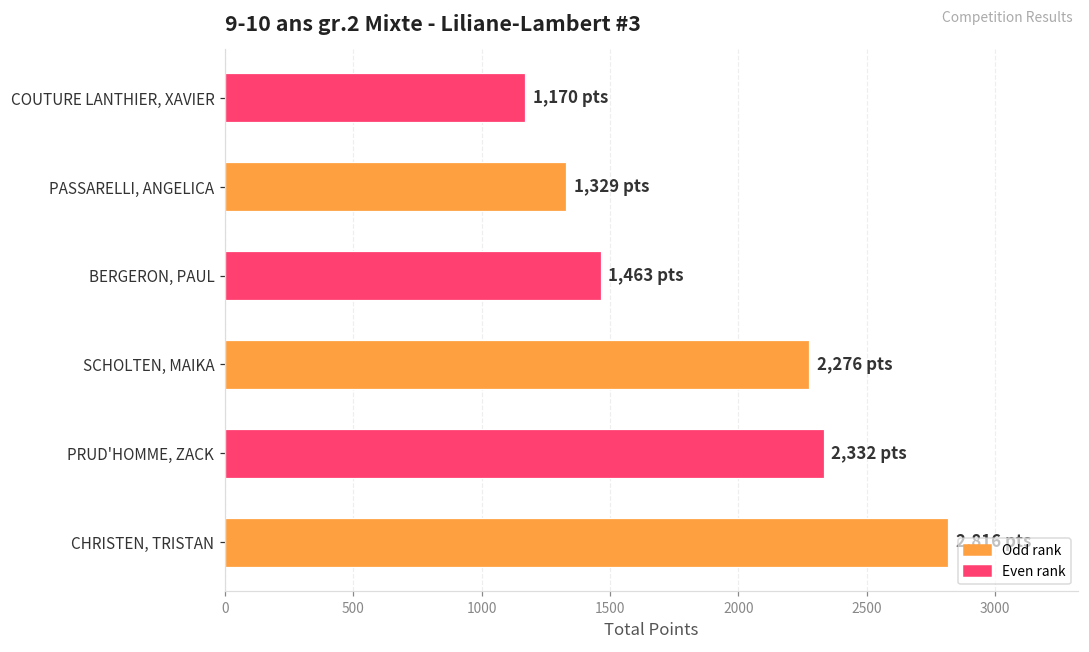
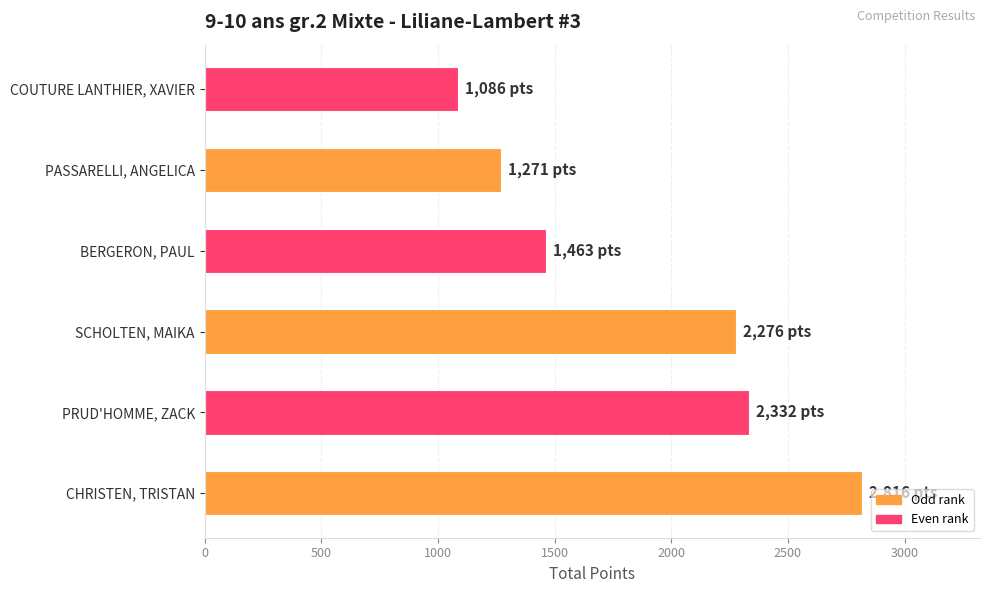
COUTURE LANTHIER, XAVIER: 1,170 -> 1,086
PASSARELLI, ANGELICA: 1,329 -> 1,271
